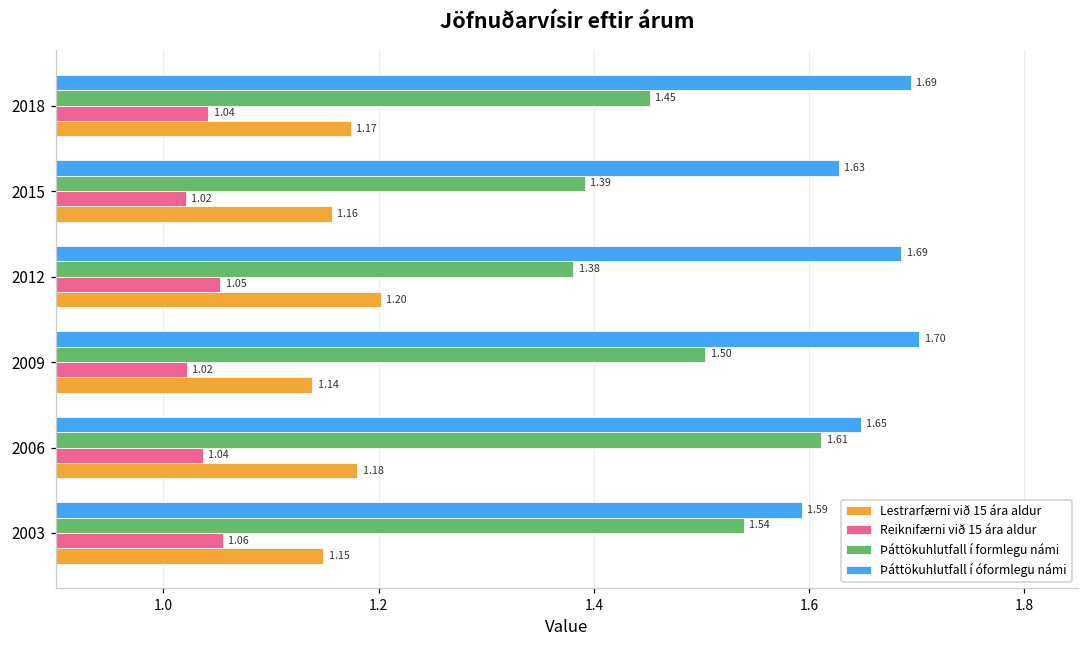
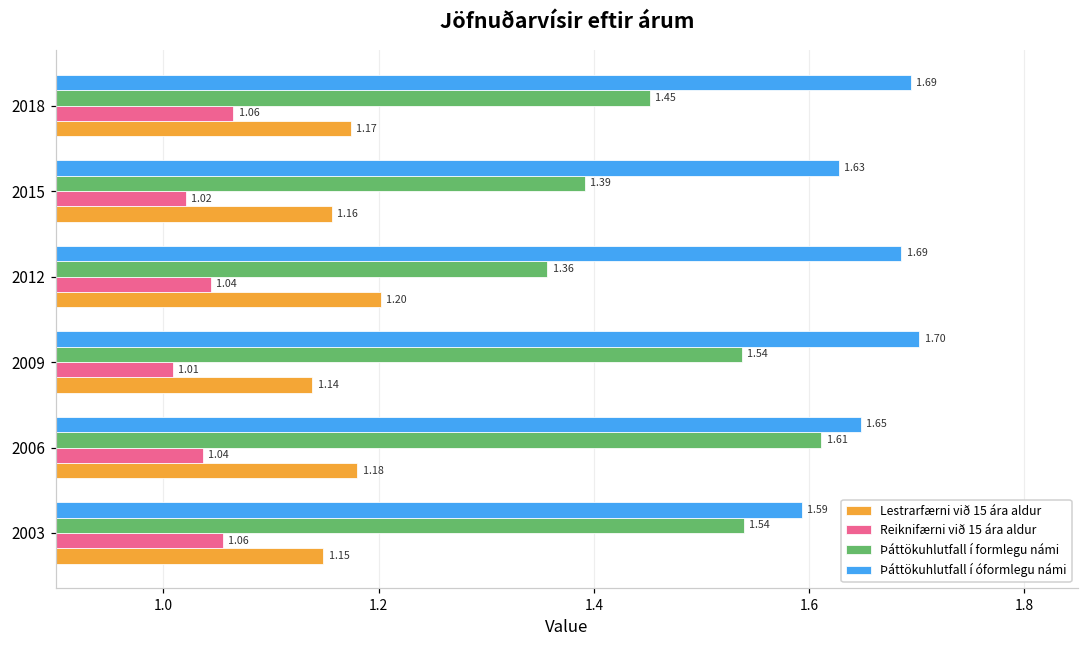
Reiknifærni við 15 ára aldur, 2018: 1.04 -> 1.06
Þáttökuhlutfall í formlegu námi, 2012: 1.38 -> 1.36
Reiknifærni við 15 ára aldur, 2012: 1.05 -> 1.04
Þáttökuhlutfall í formlegu námi, 2009: 1.50 -> 1.54
Reiknifærni við 15 ára aldur, 2009: 1.02 -> 1.01
